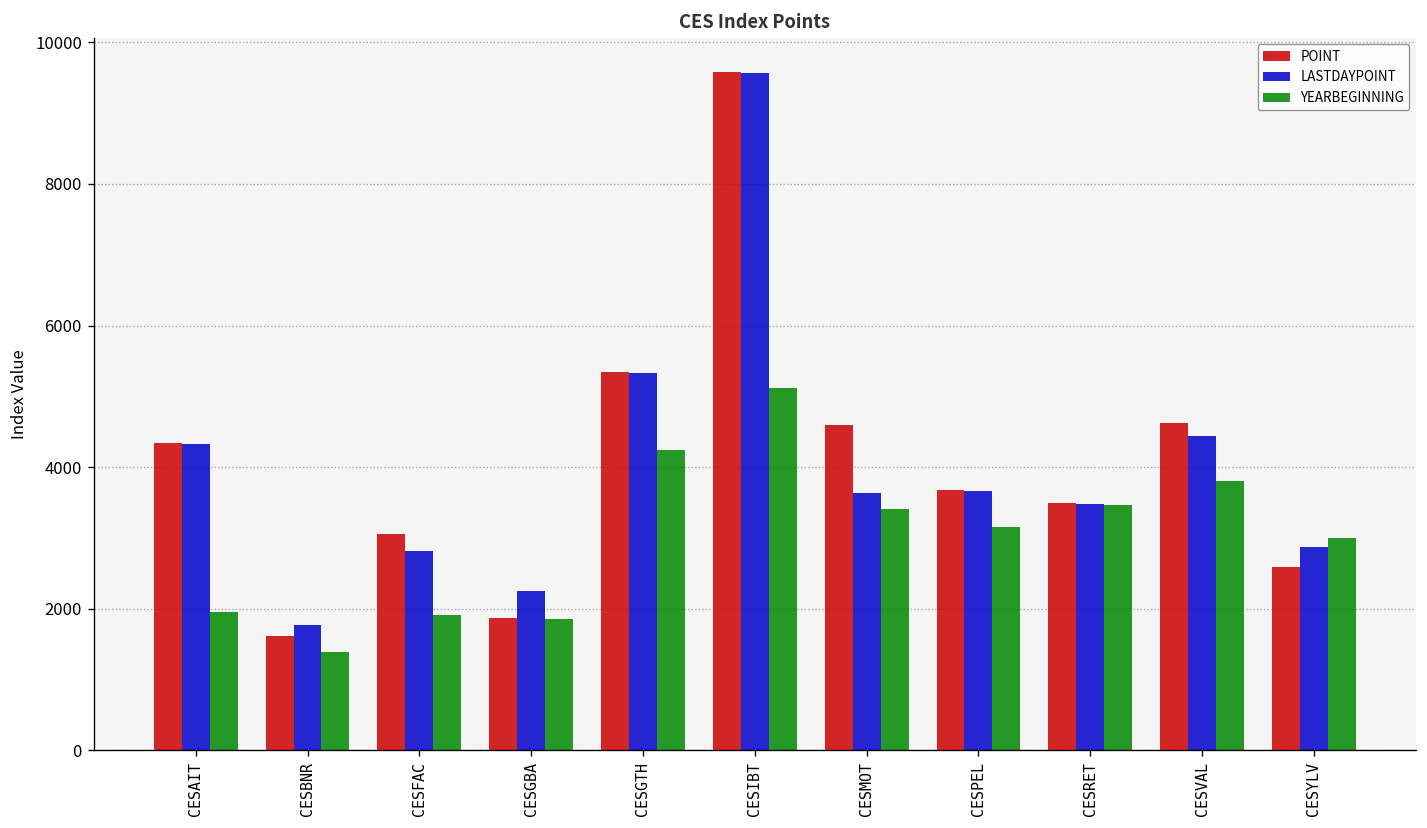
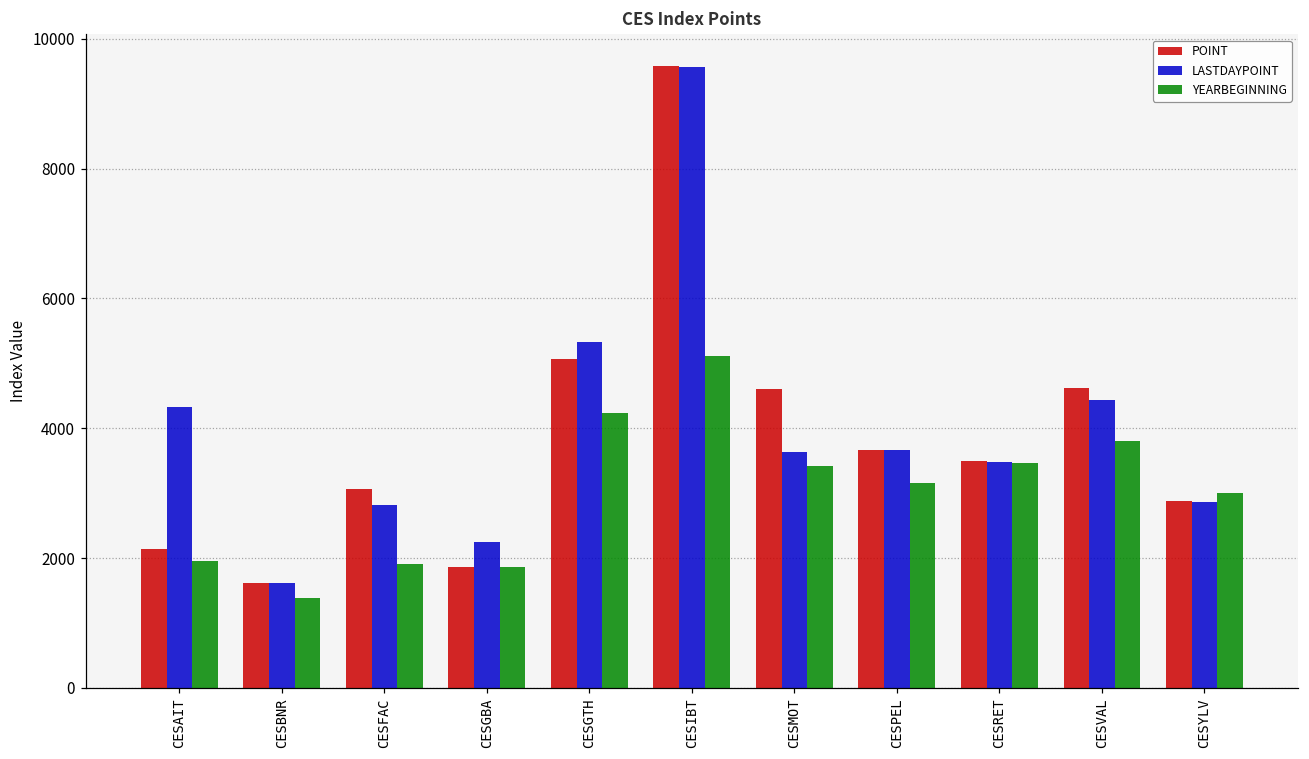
POINT, CESAIT: 4300 -> 2100
LASTDAYPOINT, CESBNR: 1800 -> 1600
POINT, CESGTH: 5300 -> 5100
POINT, CESYLV: 2600 -> 2900
